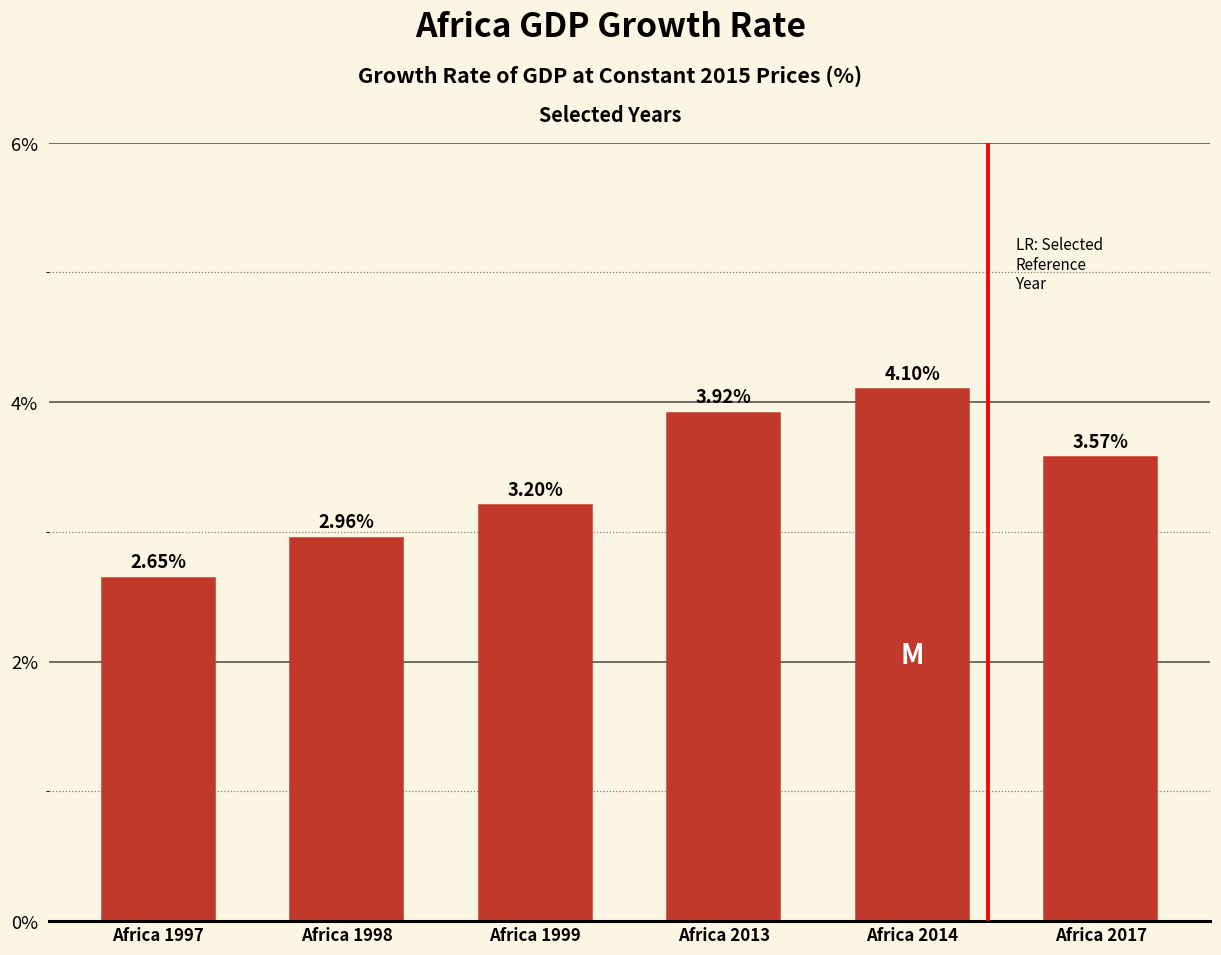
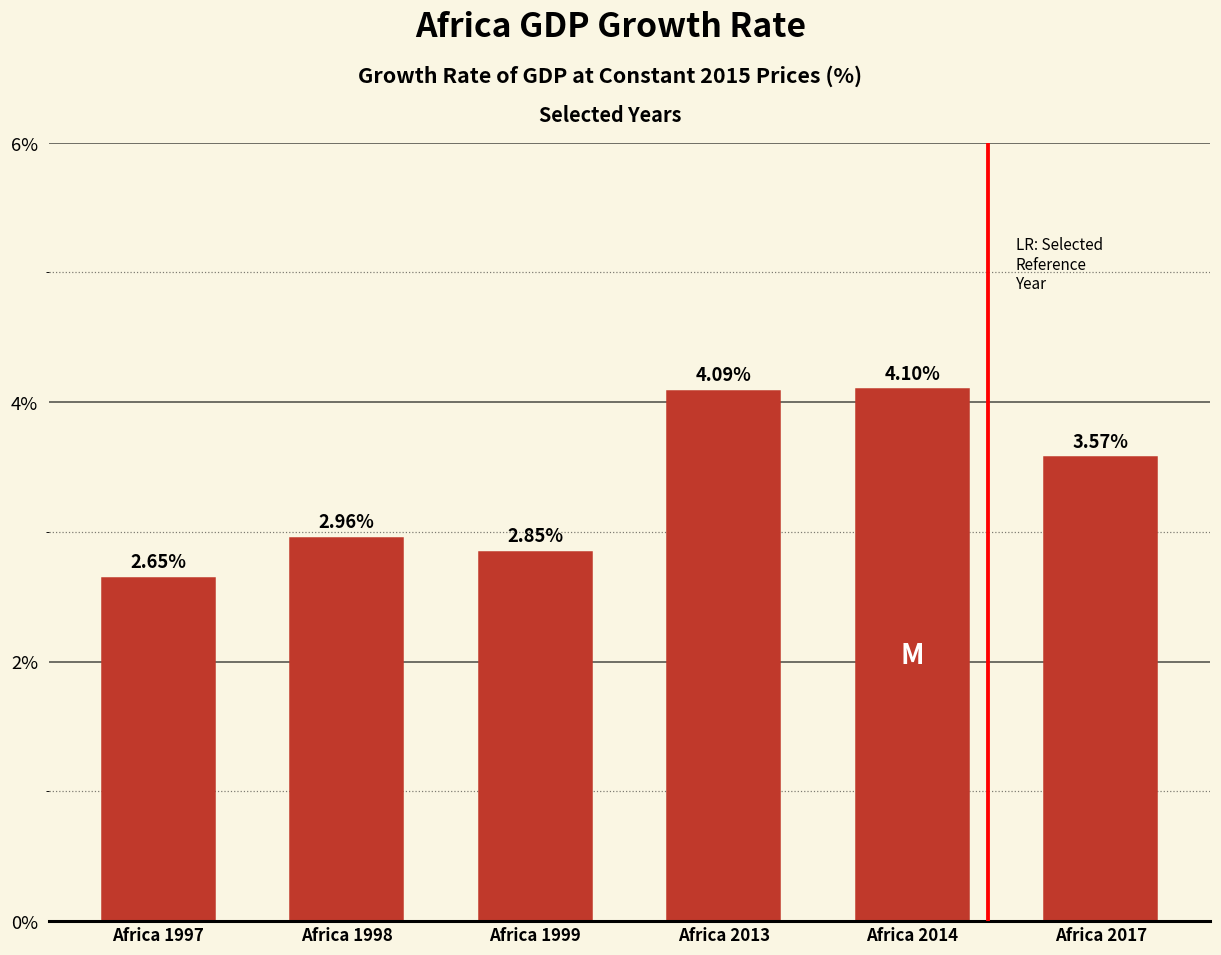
Africa 1999: 3.20% -> 2.85%
Africa 2013: 3.92% -> 4.09%
